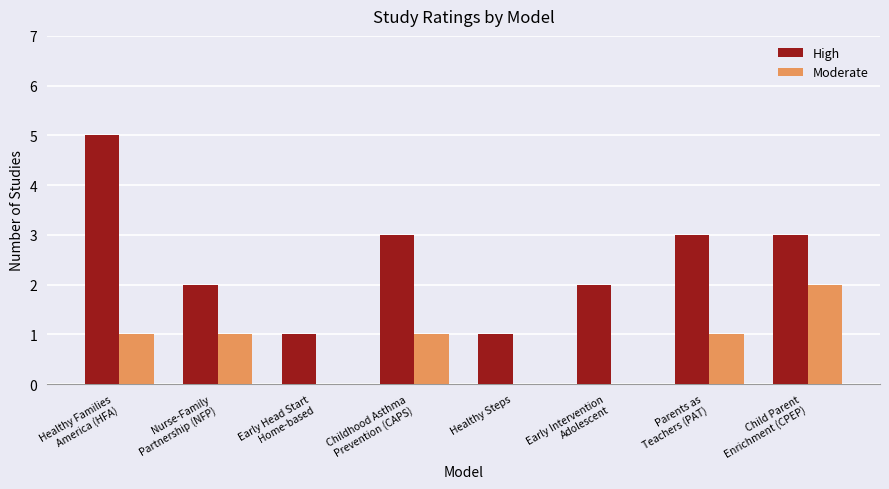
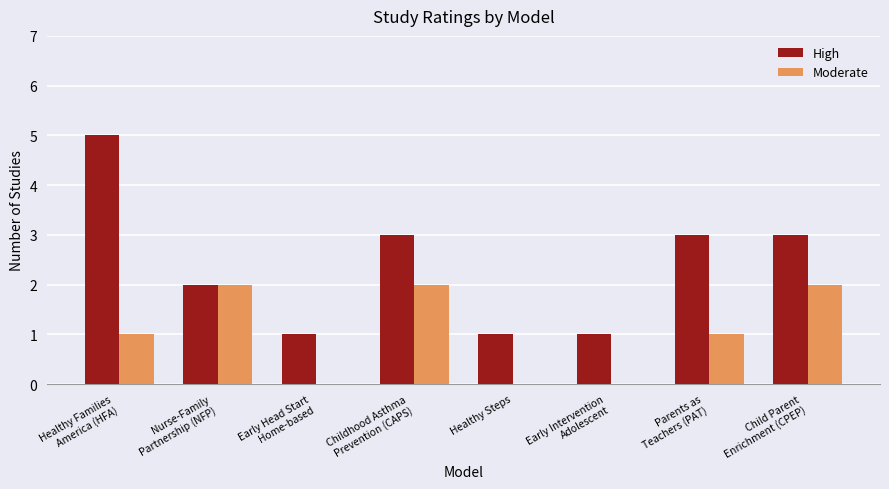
Moderate, Nurse-Family Partnership (NFP): 1 -> 2
Moderate, Childhood Asthma Prevention (CAPS): 1 -> 2
High, Early Intervention Adolescent: 2 -> 1
